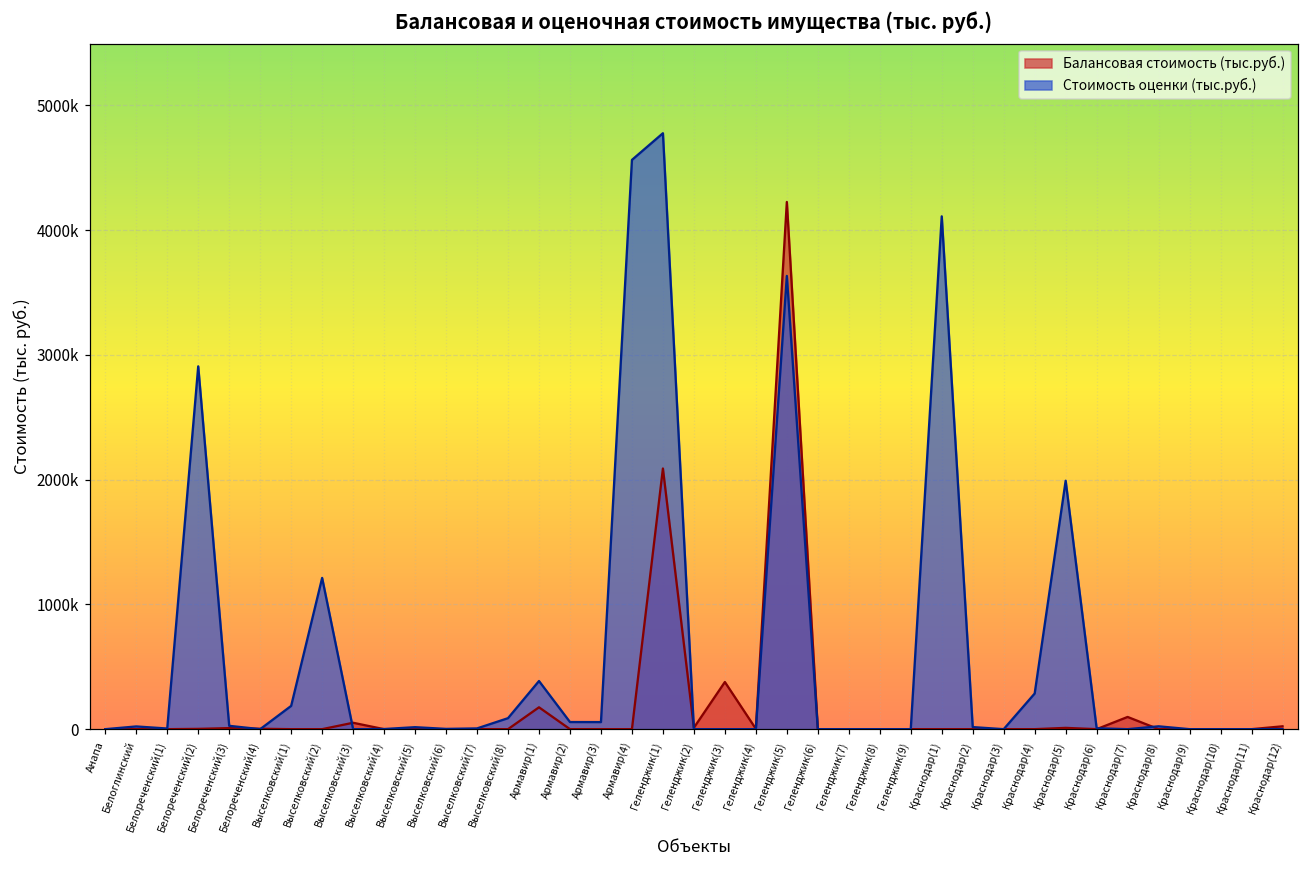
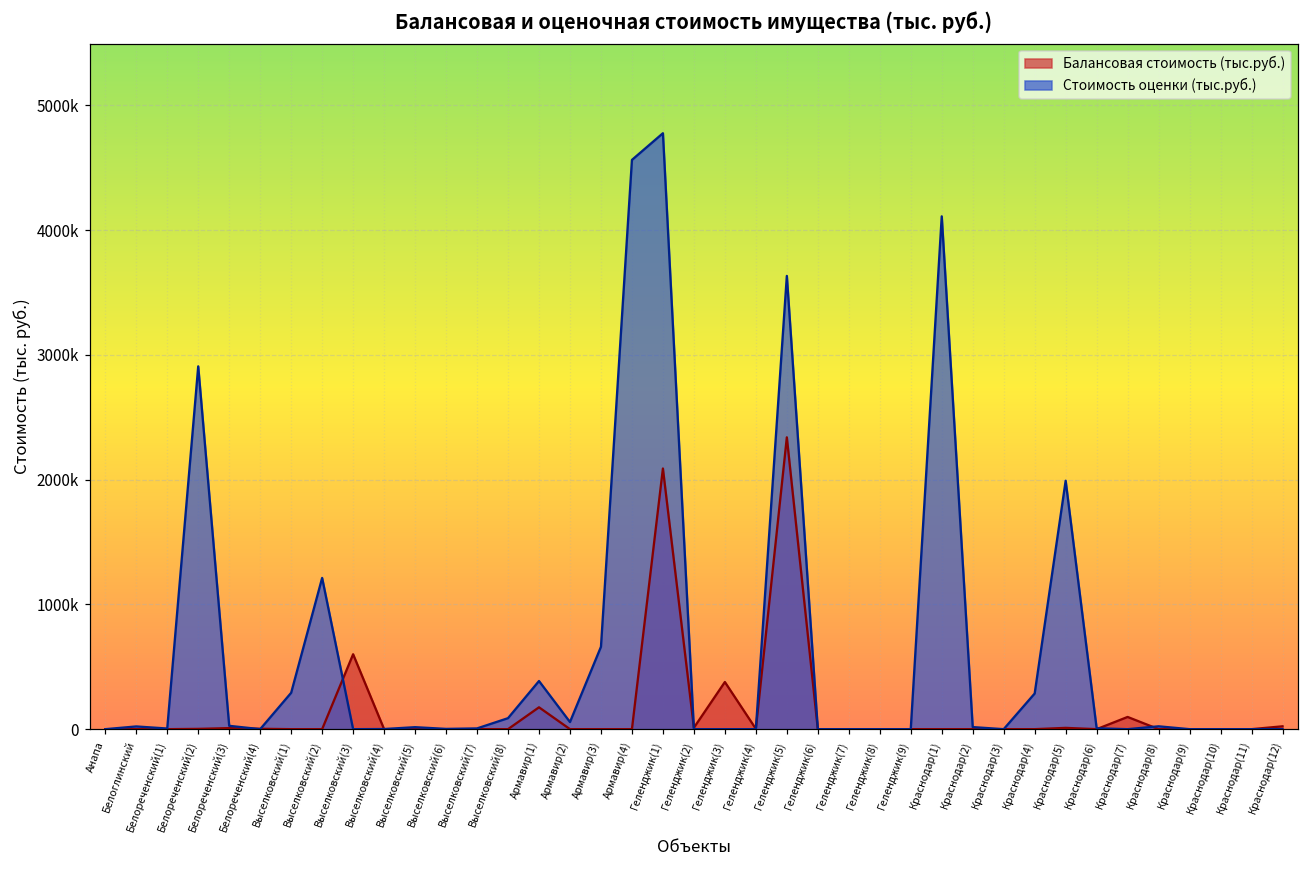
Стоимость оценки (тыс.руб.), Выселковский(1): 190000 -> 290000
Балансовая стоимость (тыс.руб.), Выселковский(3): 50000 -> 600000
Стоимость оценки (тыс.руб.), Армавир(3): 60000 -> 660000
Балансовая стоимость (тыс.руб.), Геленджик(5): 4230000 -> 2340000
